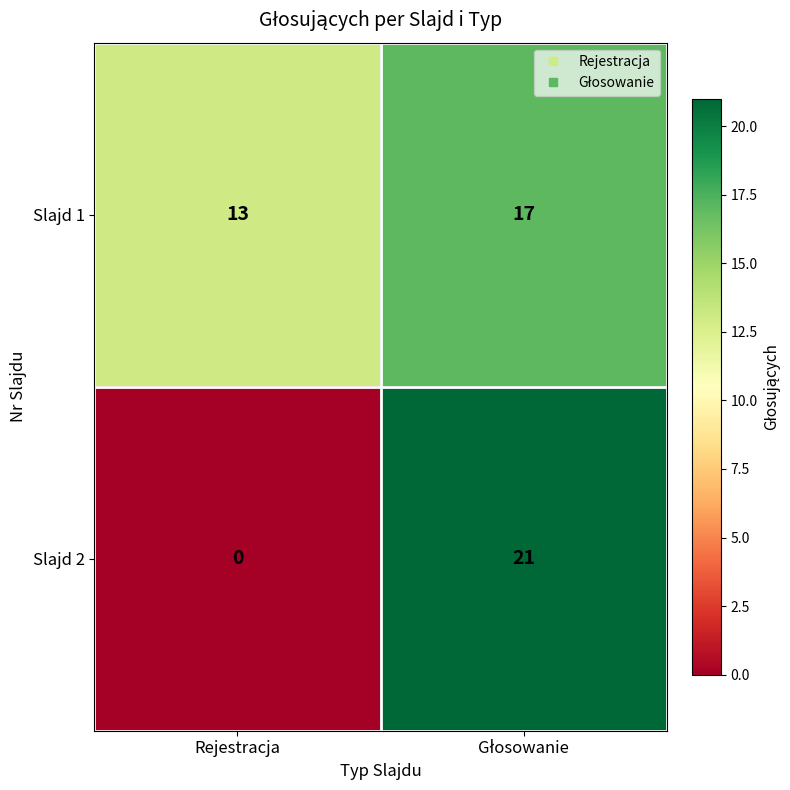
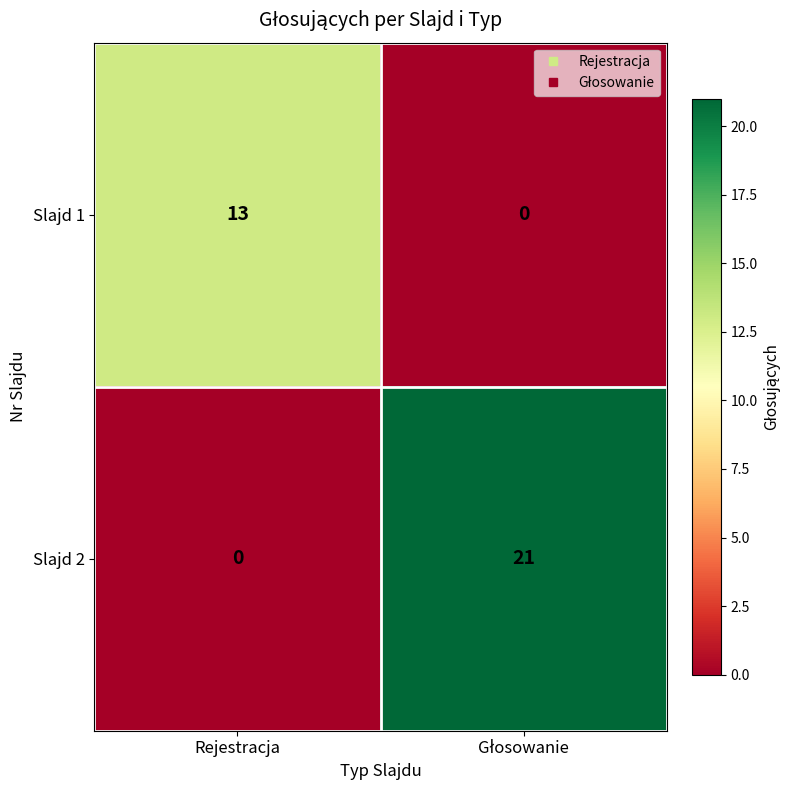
Slajd 1, Głosowanie: 17 -> 0
